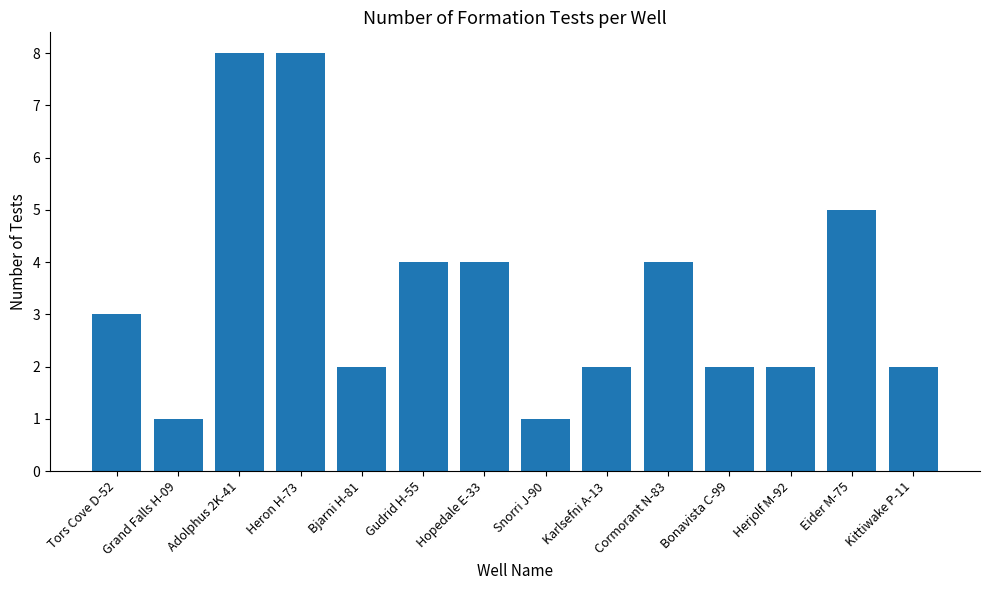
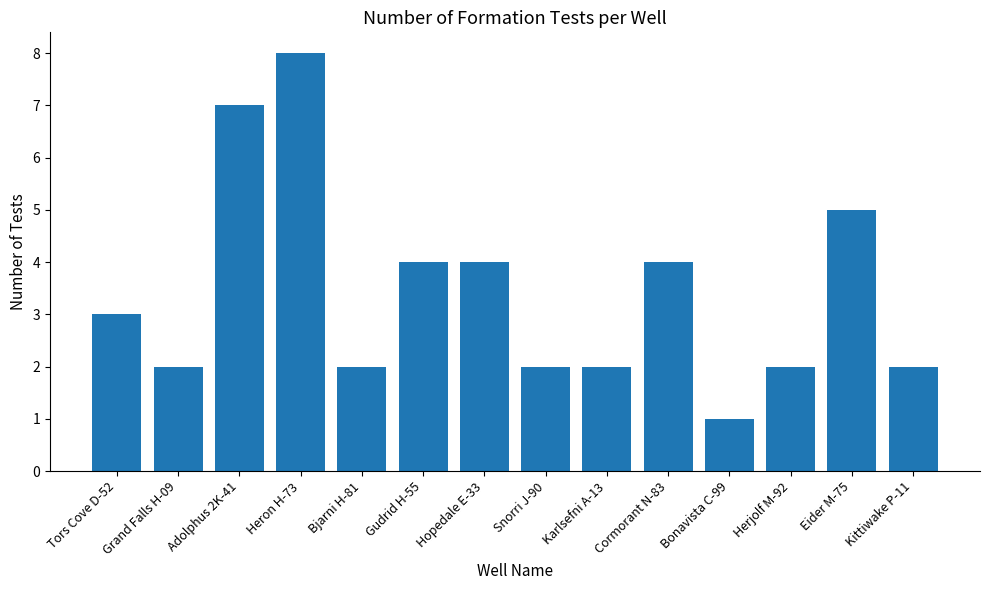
Grand Falls H-09: 1 -> 2
Adolphus 2K-41: 8 -> 7
Snorri J-90: 1 -> 2
Bonavista C-99: 2 -> 1
